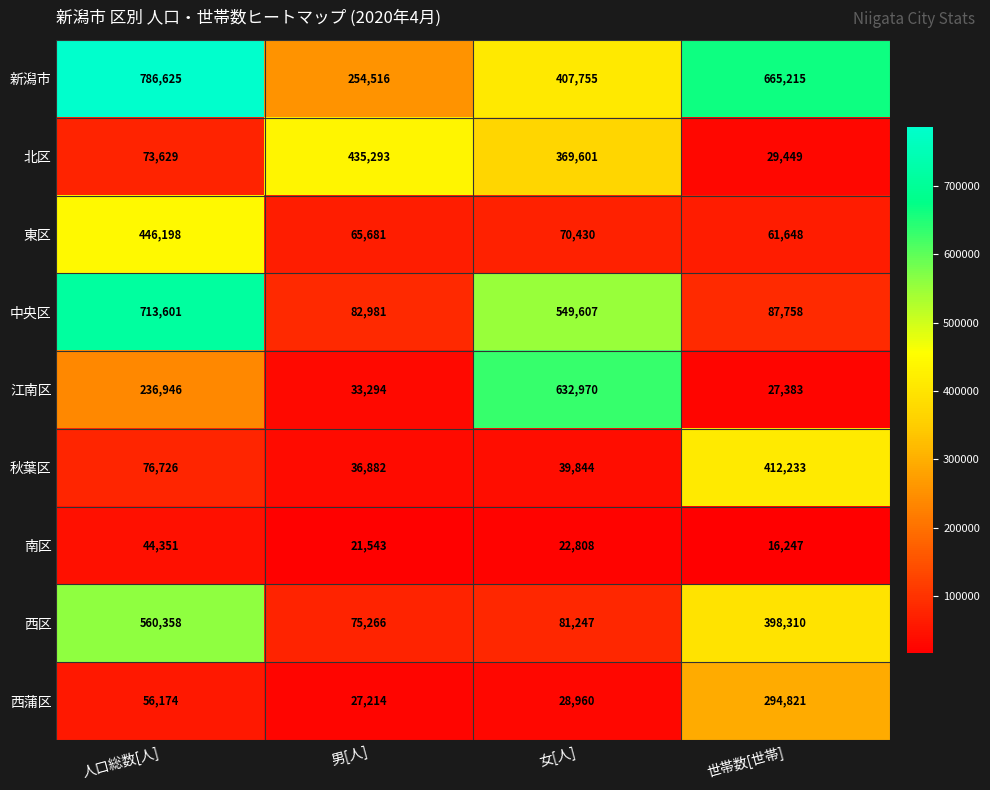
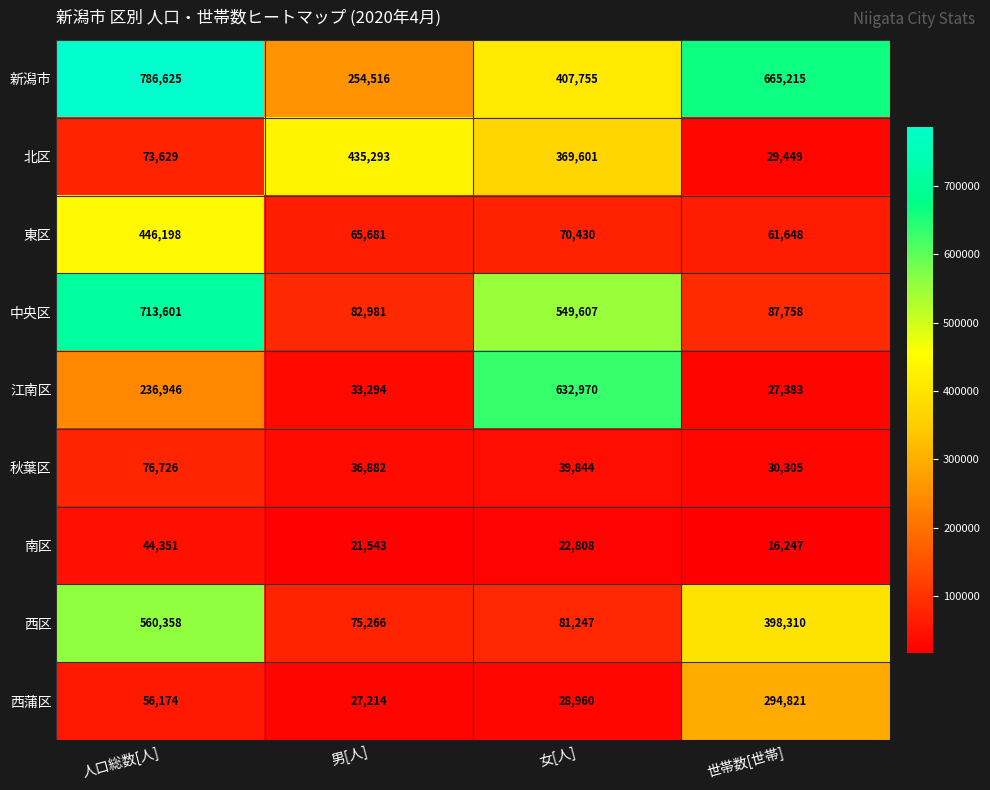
秋葉区, 世帯数[世帯]: 412,233 -> 30,305
